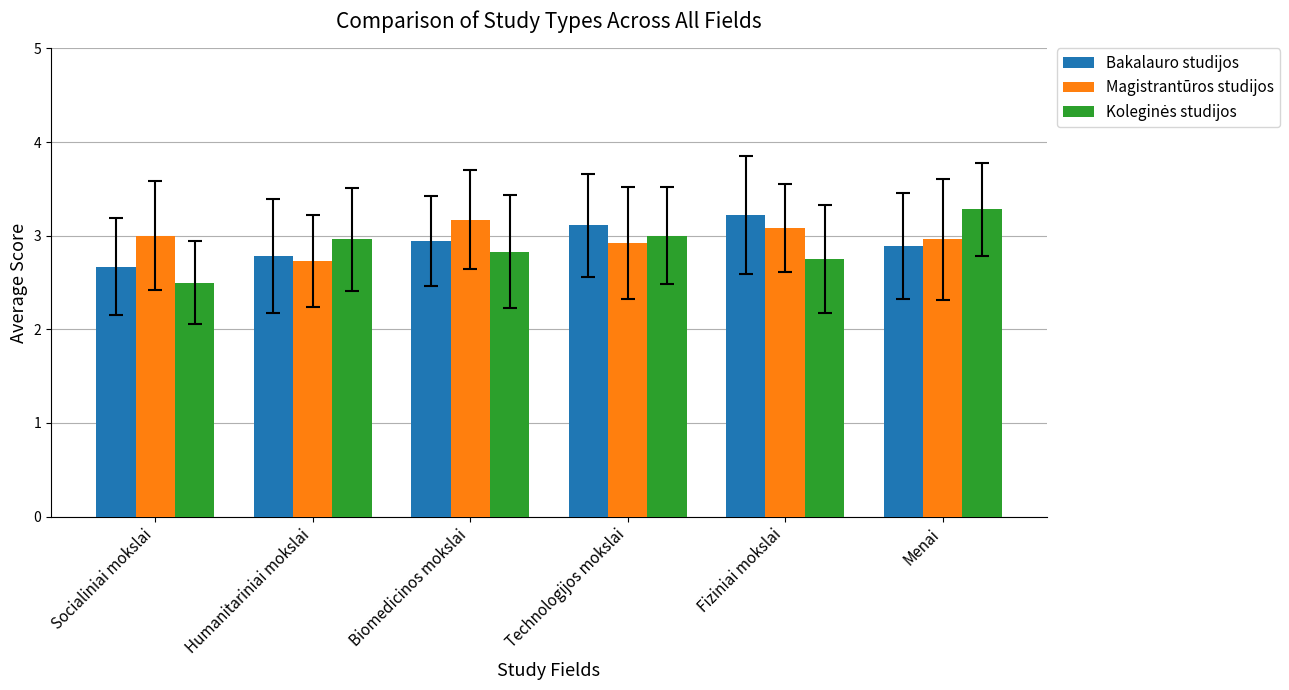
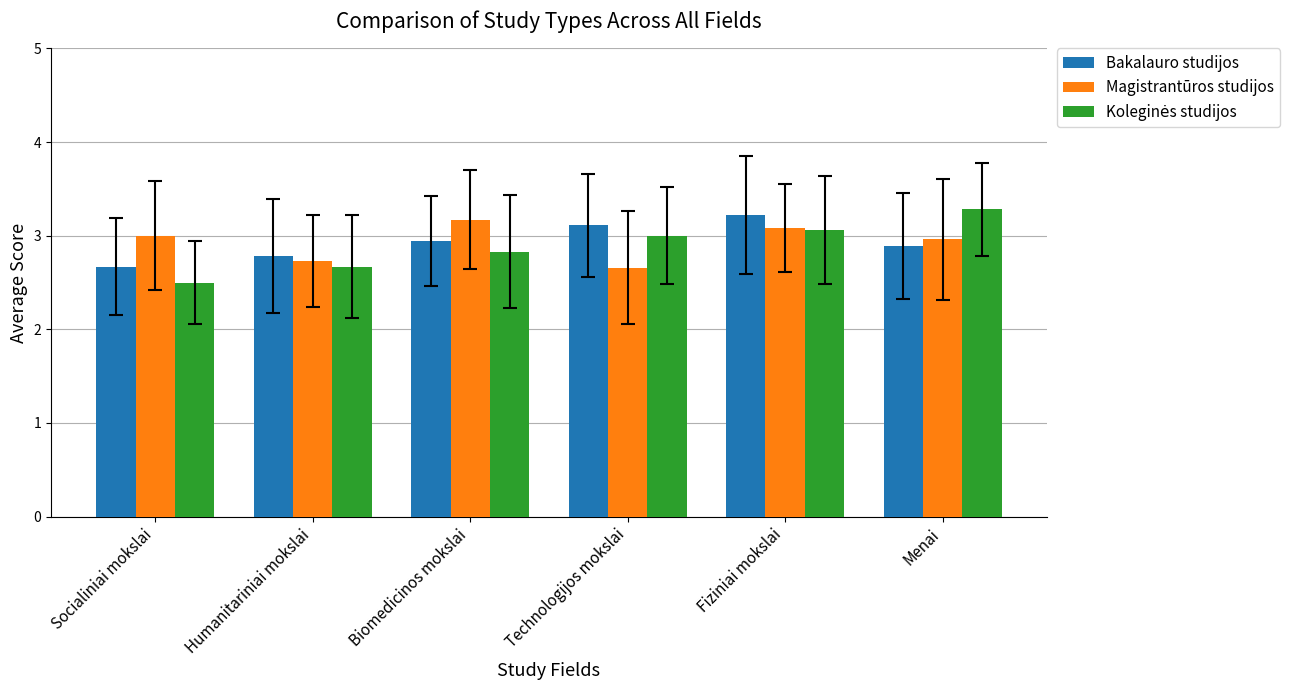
Koleginės studijos, Humanitariniai mokslai: 3.0 -> 2.7
Magistrantūros studijos, Technologijos mokslai: 2.9 -> 2.7
Koleginės studijos, Fiziniai mokslai: 2.8 -> 3.1
